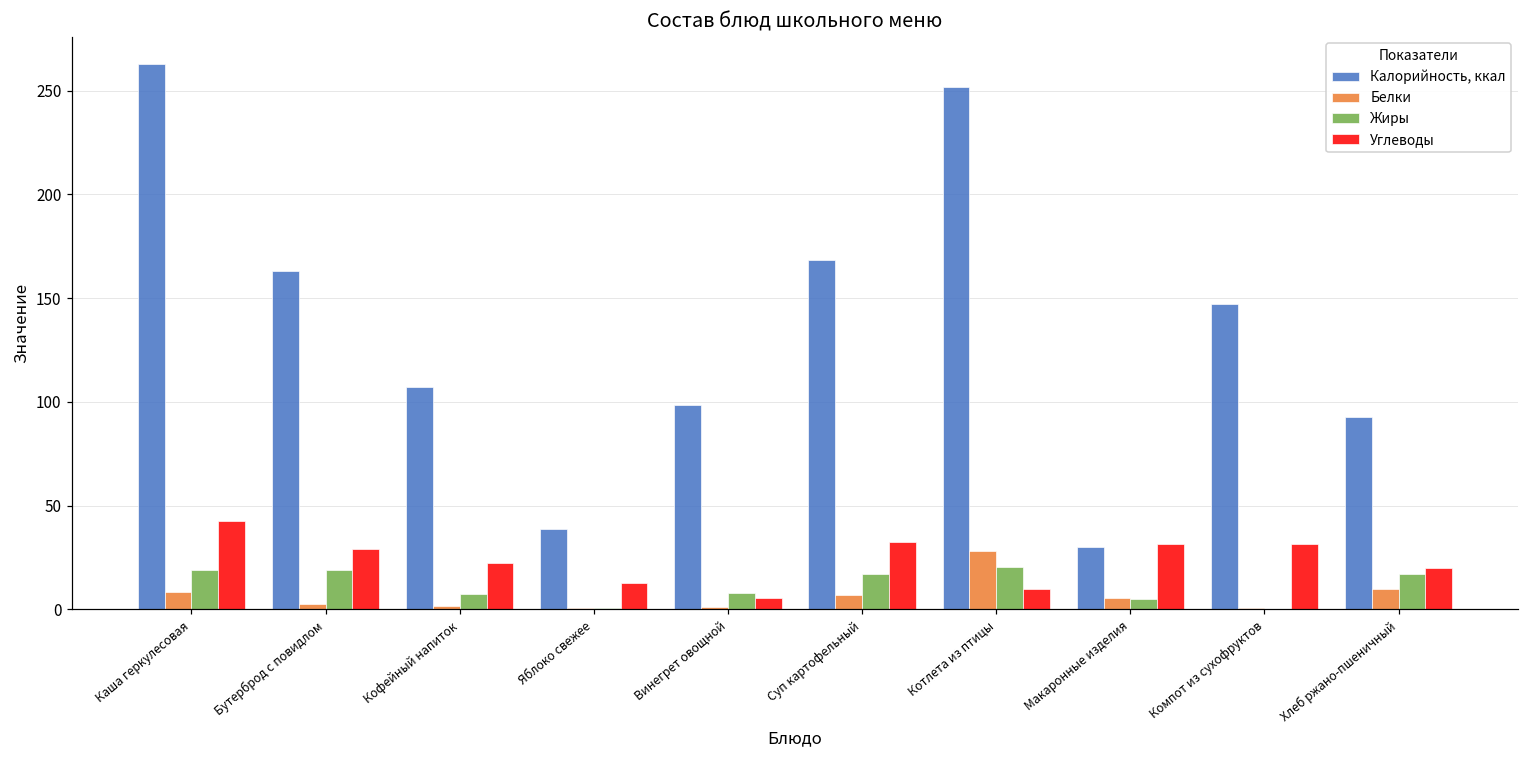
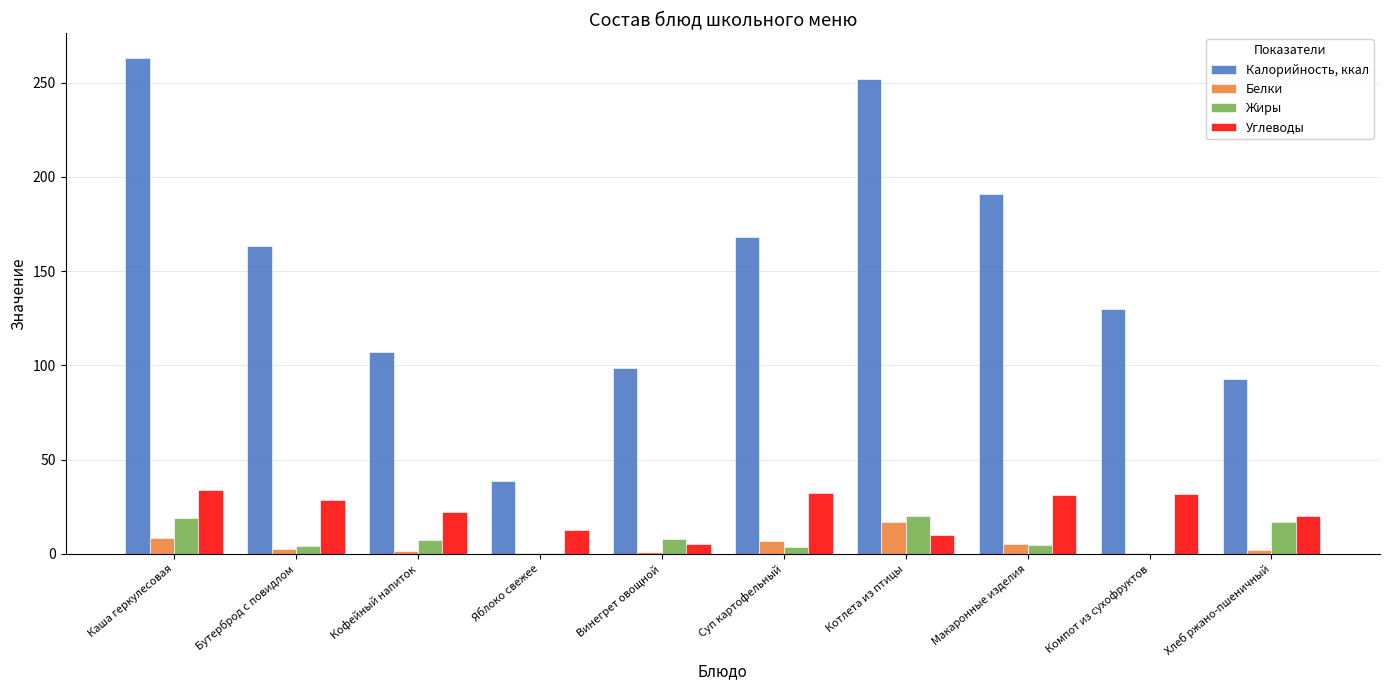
Углеводы, Каша геркулесовая: 42 -> 34
Жиры, Бутерброд с повидлом: 19 -> 4
Жиры, Суп картофельный: 17 -> 4
Белки, Котлета из птицы: 28 -> 17
Калорийность, ккал, Макаронные изделия: 30 -> 191
Калорийность, ккал, Компот из сухофруктов: 147 -> 130
Белки, Хлеб ржано-пшеничный: 10 -> 2
